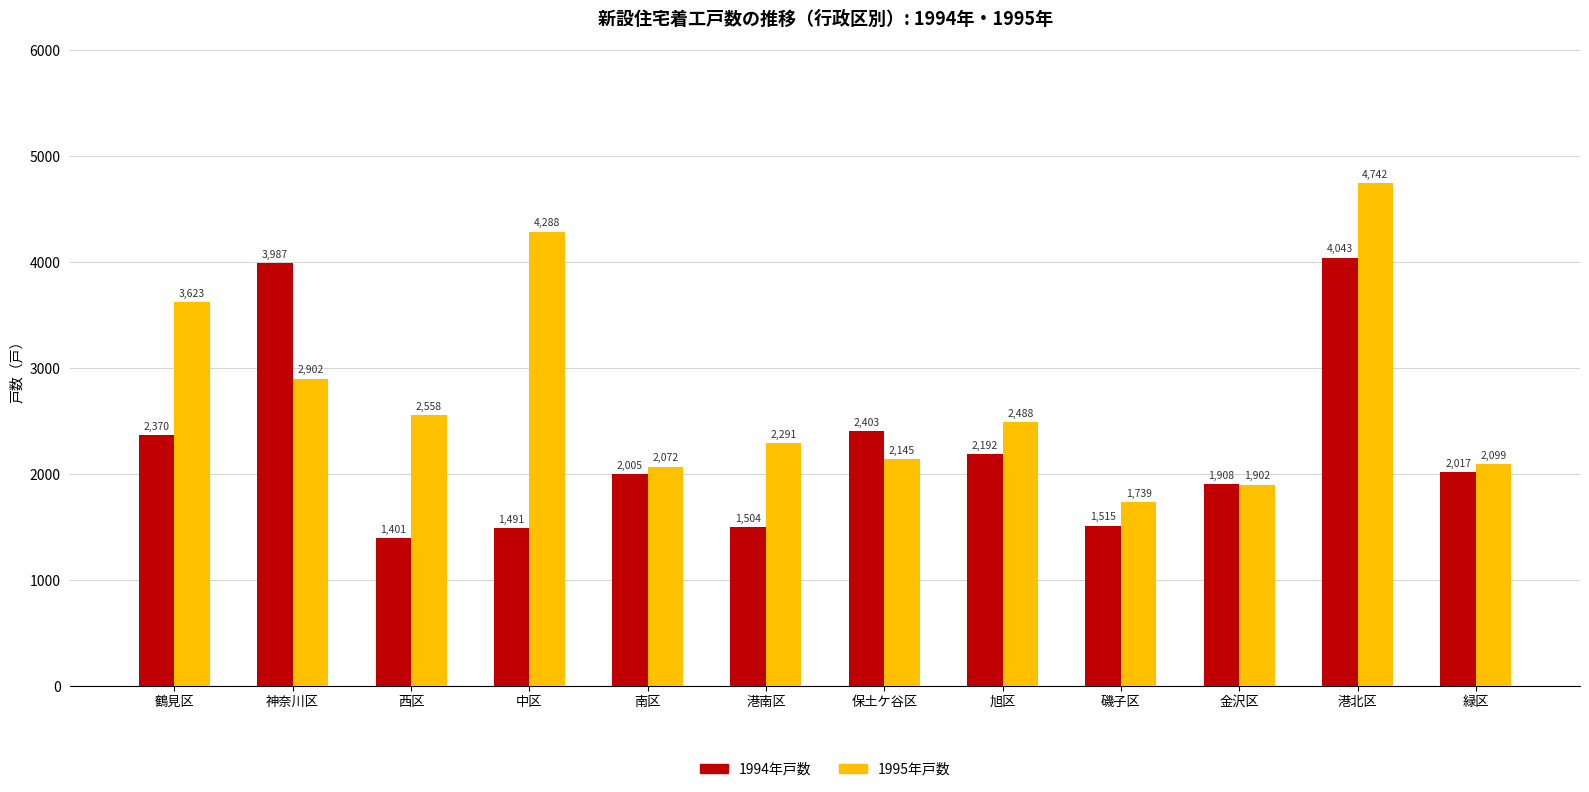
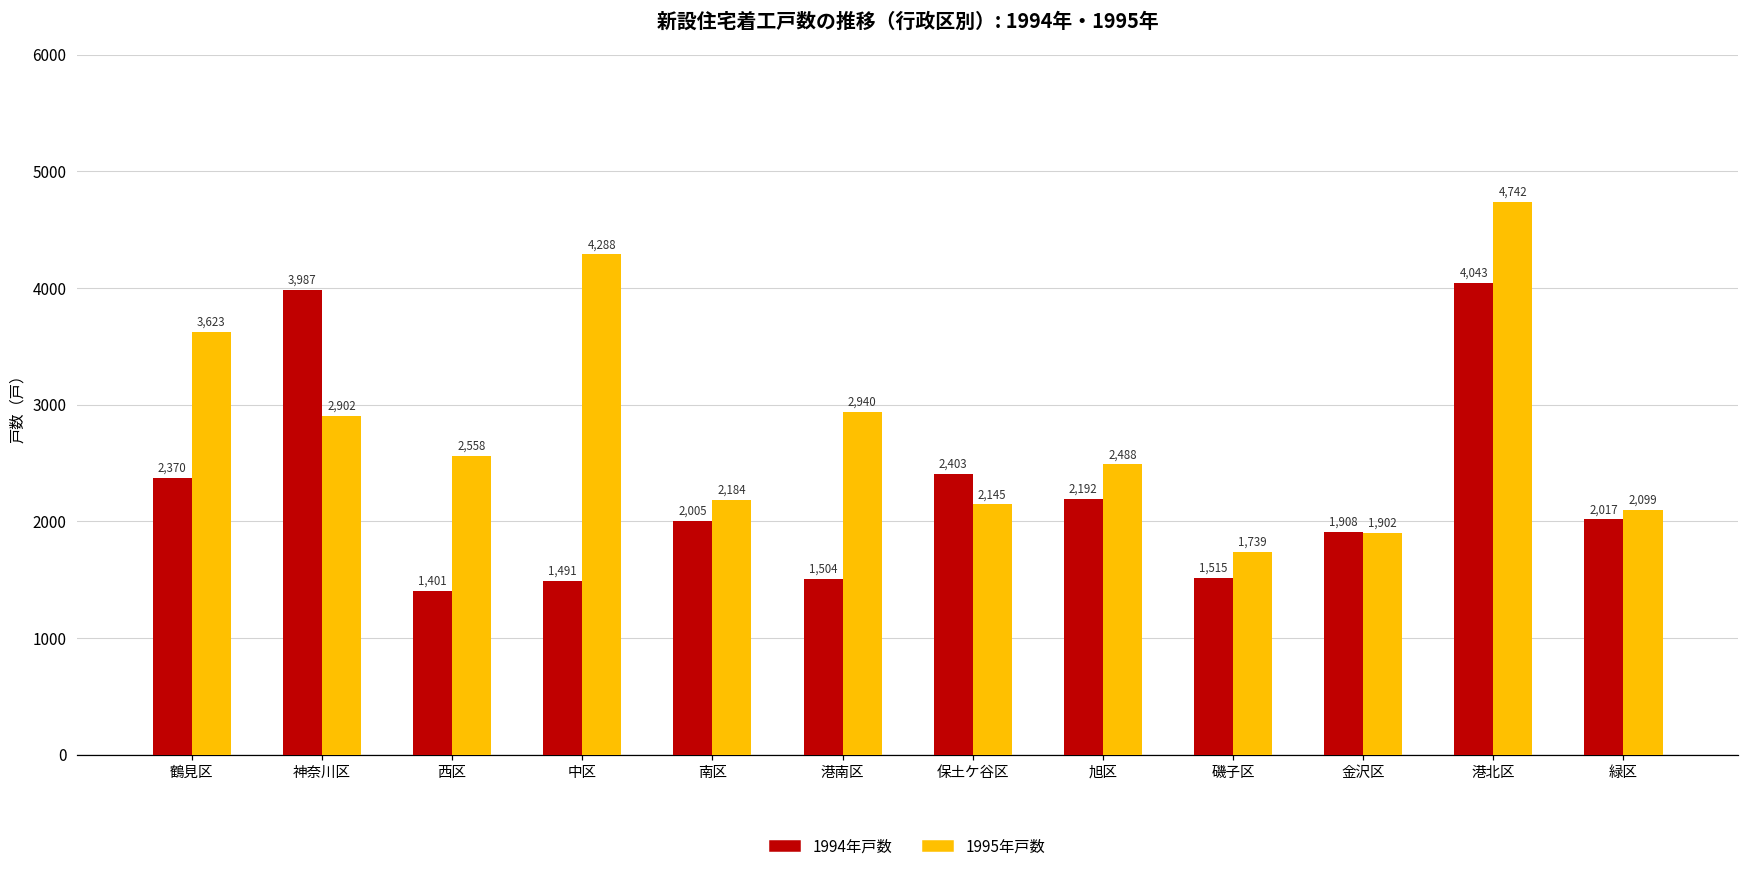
1995年戸数, 南区: 2,072 -> 2,184
1995年戸数, 港南区: 2,291 -> 2,940
